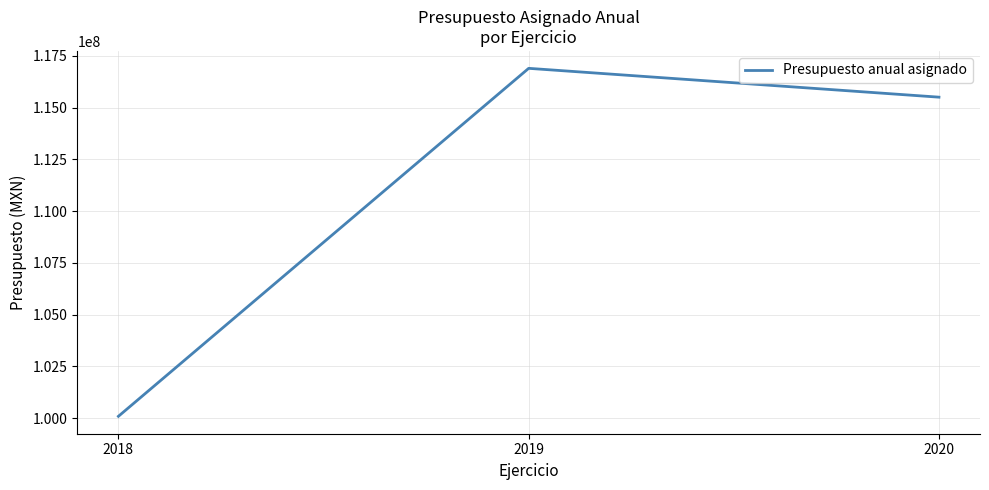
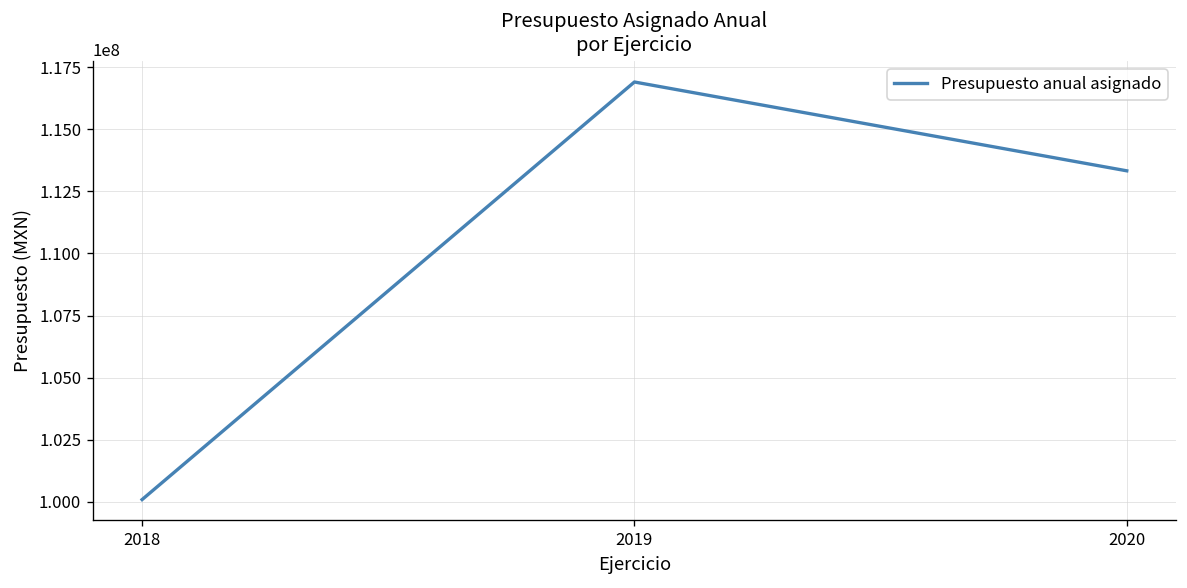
2020: 115500000 -> 113300000
